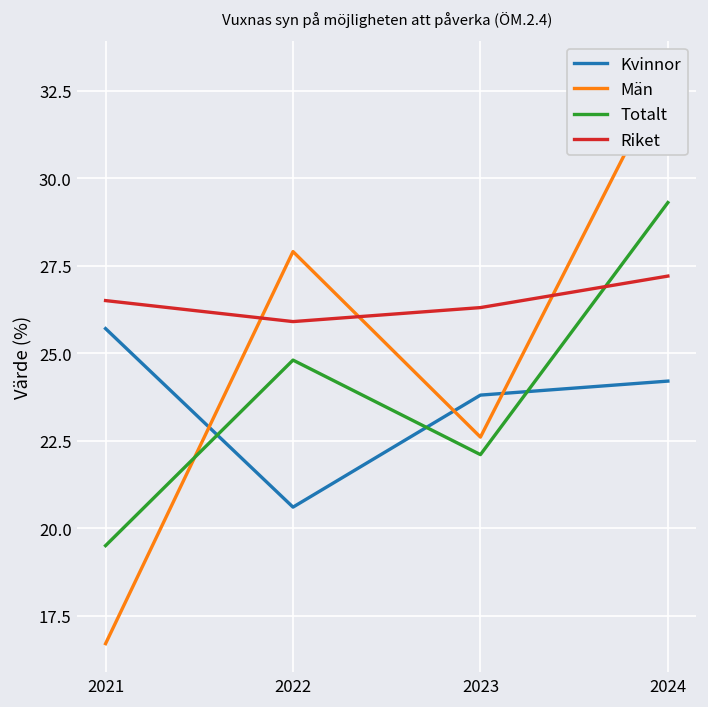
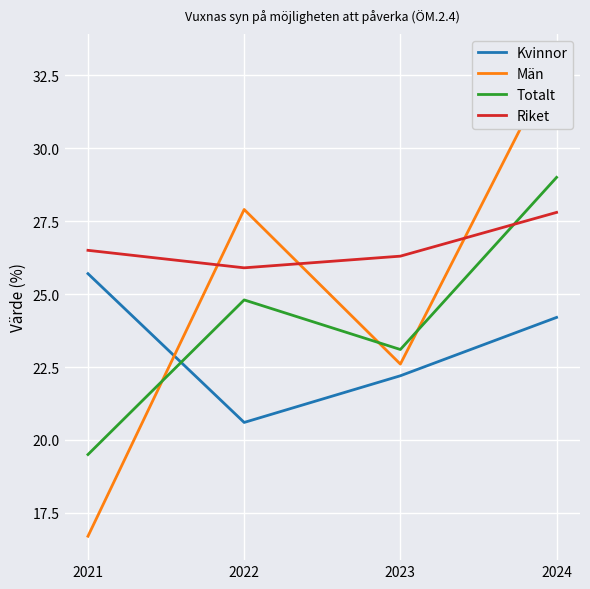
Kvinnor, 2023: 23.8 -> 22.2
Totalt, 2023: 22.1 -> 23.1
Totalt, 2024: 29.3 -> 29.0
Riket, 2024: 27.2 -> 27.8
